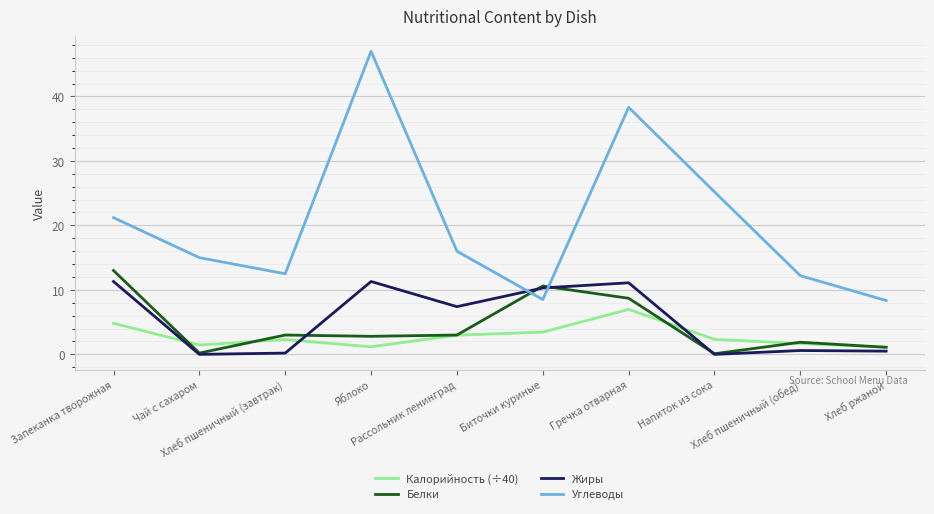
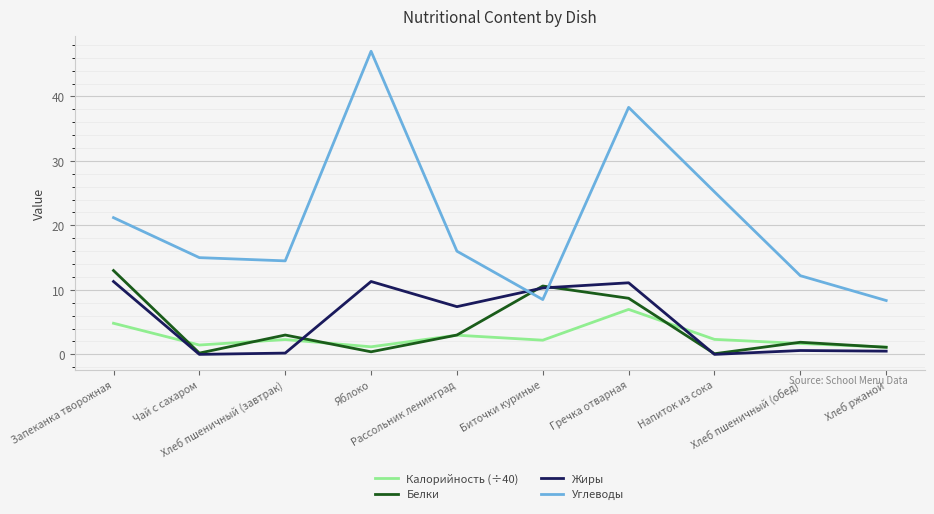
Углеводы, Хлеб пшеничный (завтрак): 13 -> 15
Белки, Яблоко: 3 -> 0
Калорийность (÷40), Биточки куриные: 3 -> 2
